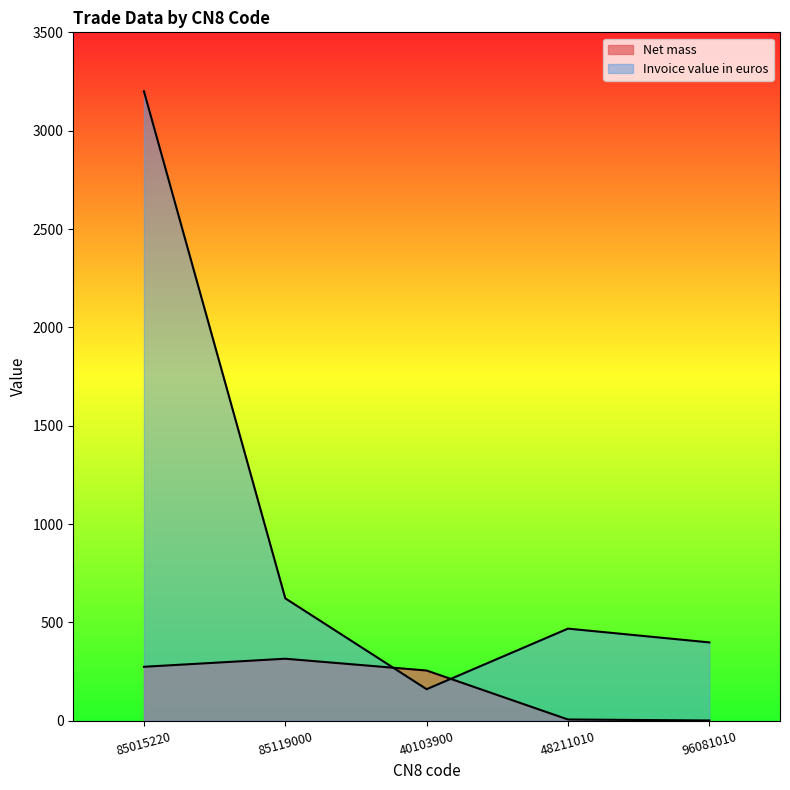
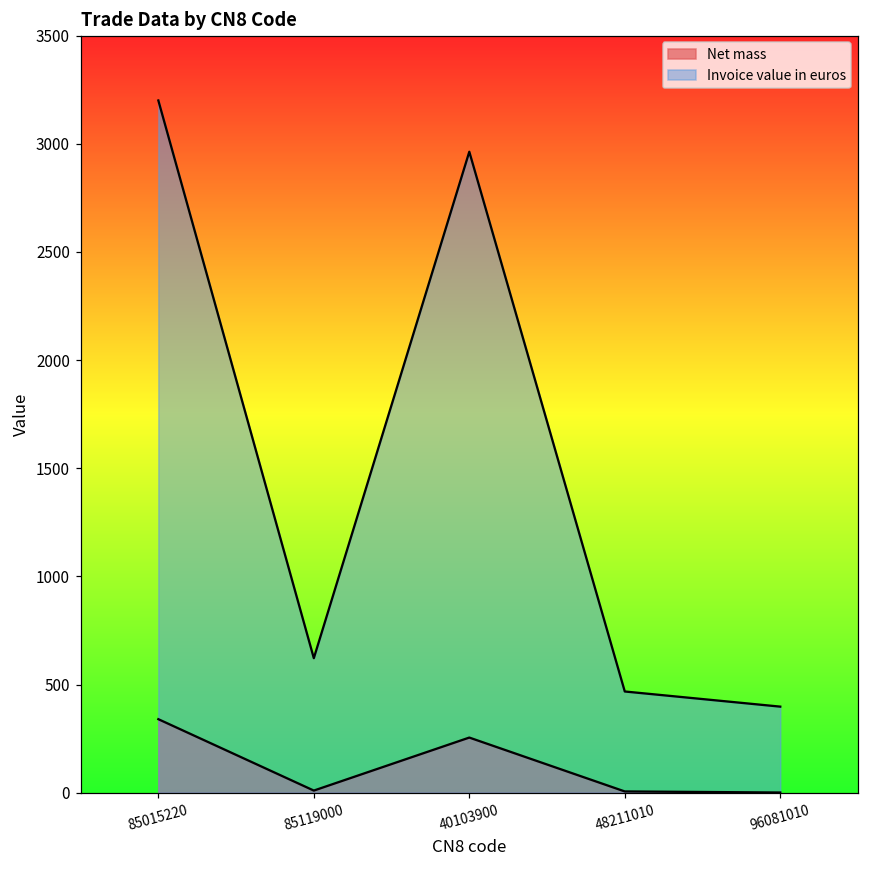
Net mass, 85015220: 270 -> 340
Net mass, 85119000: 320 -> 10
Invoice value in euros, 40103900: 160 -> 2960
